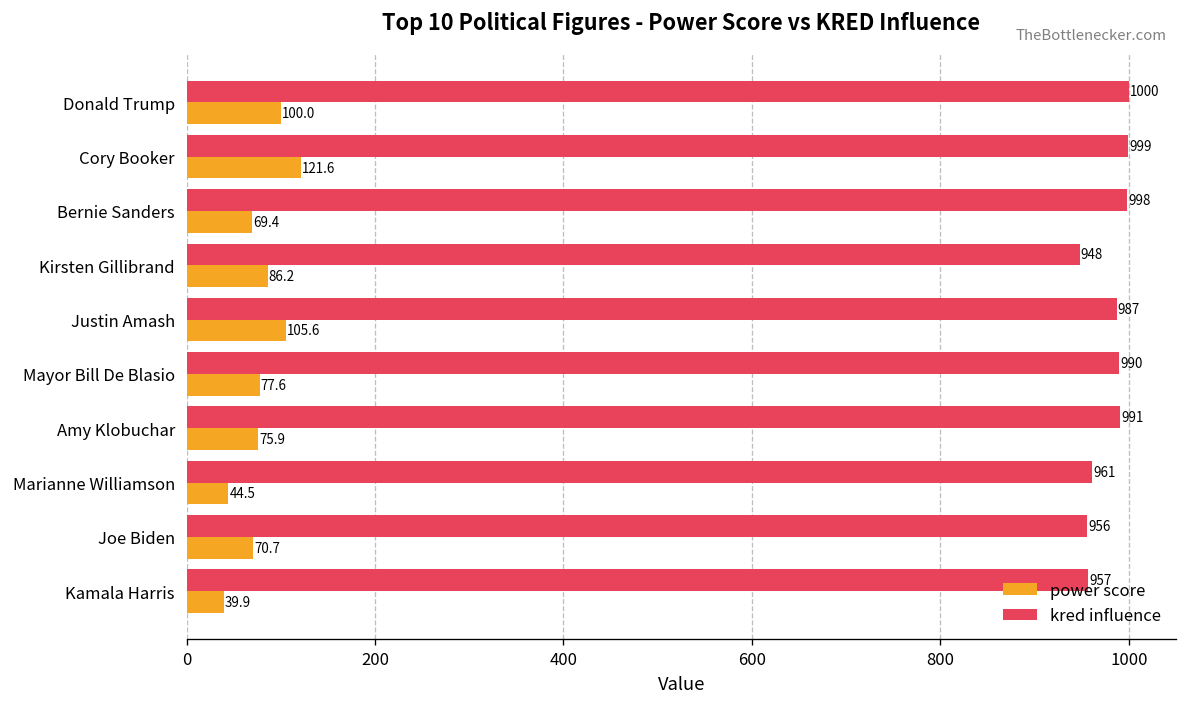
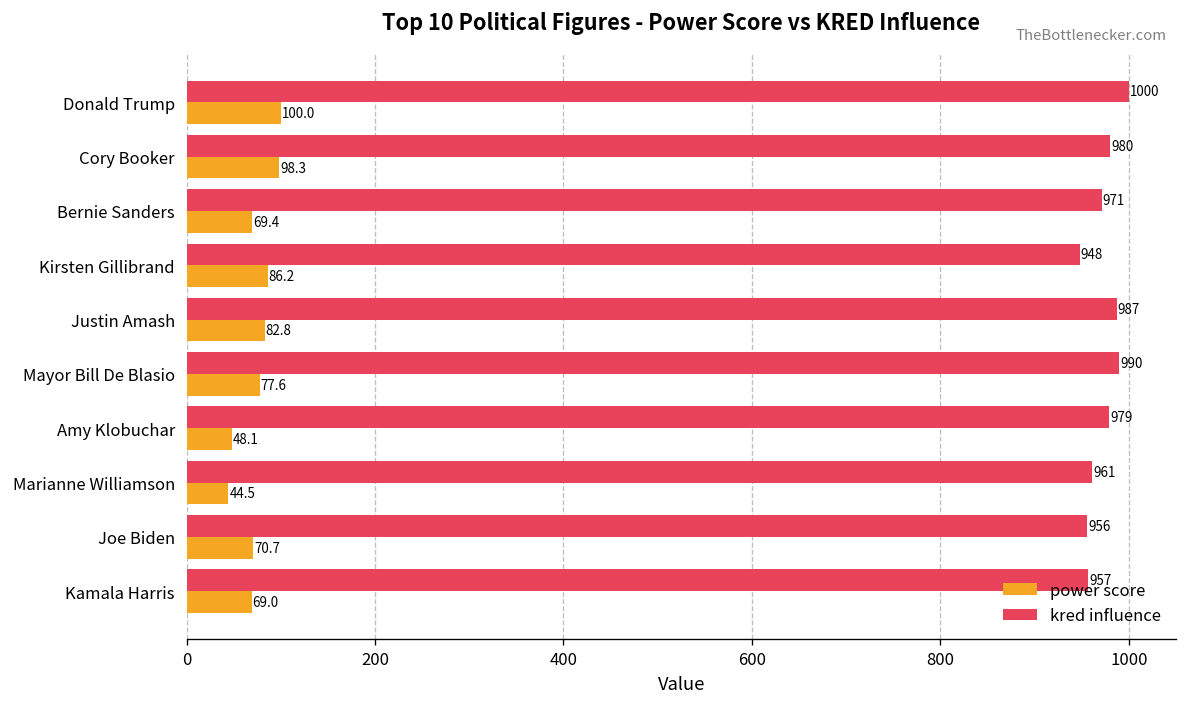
kred influence, Cory Booker: 999 -> 980
power score, Cory Booker: 121.6 -> 98.3
kred influence, Bernie Sanders: 998 -> 971
power score, Justin Amash: 105.6 -> 82.8
kred influence, Amy Klobuchar: 991 -> 979
power score, Amy Klobuchar: 75.9 -> 48.1
power score, Kamala Harris: 39.9 -> 69.0
